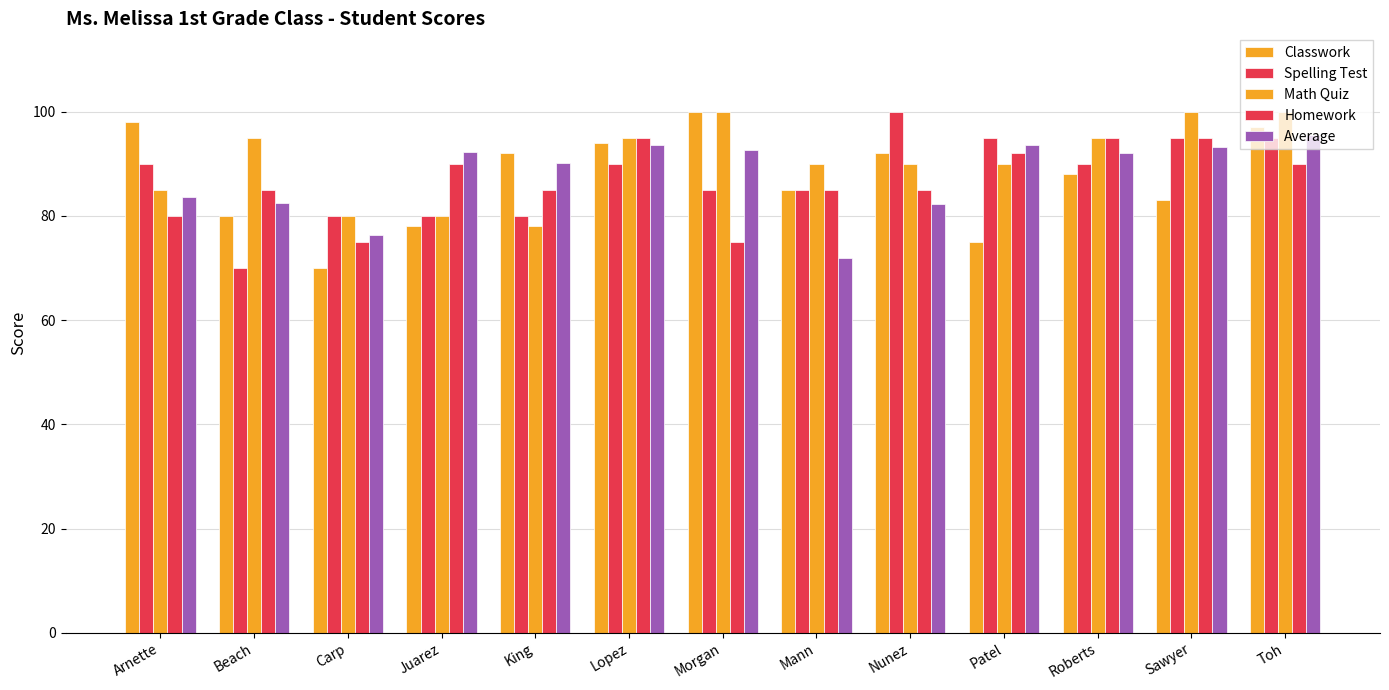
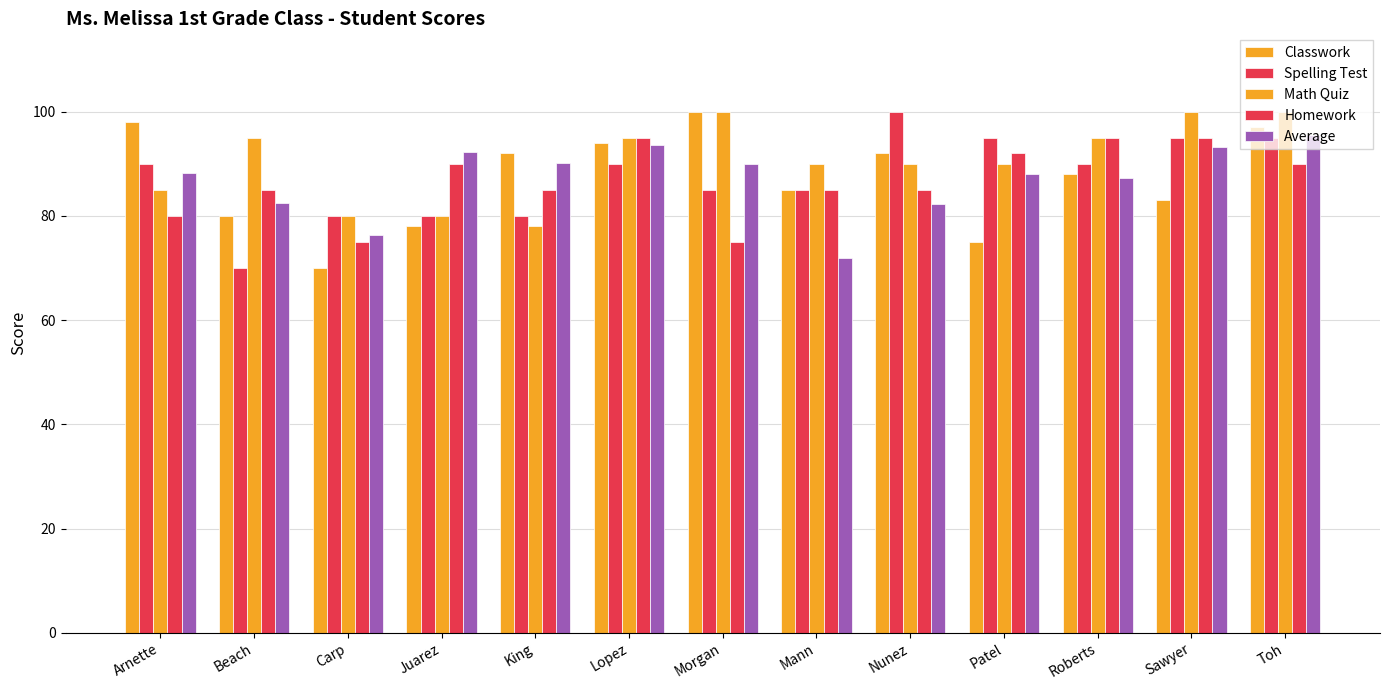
Average, Arnette: 84 -> 88
Average, Morgan: 93 -> 90
Average, Patel: 94 -> 88
Average, Roberts: 92 -> 87
